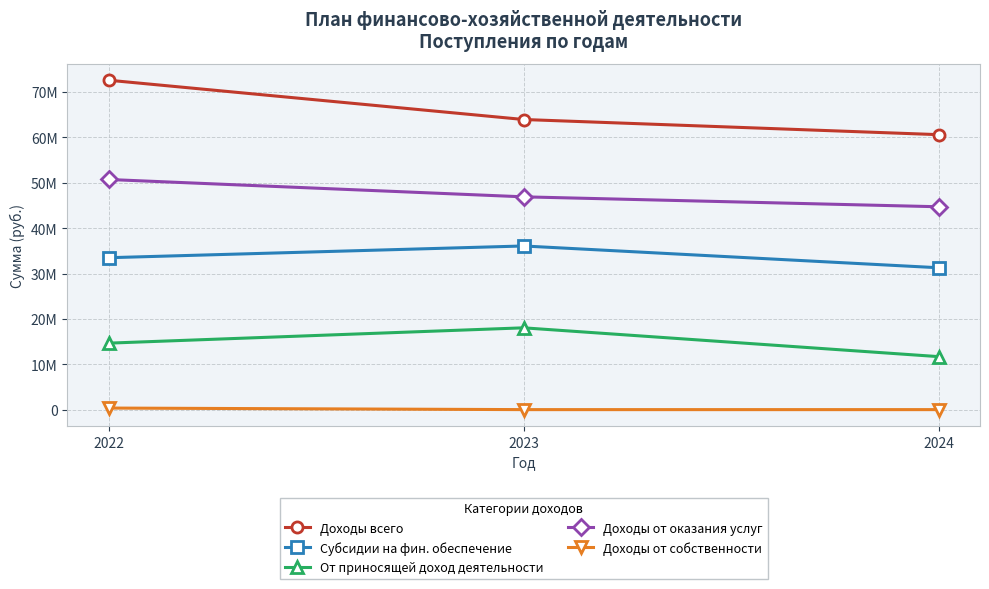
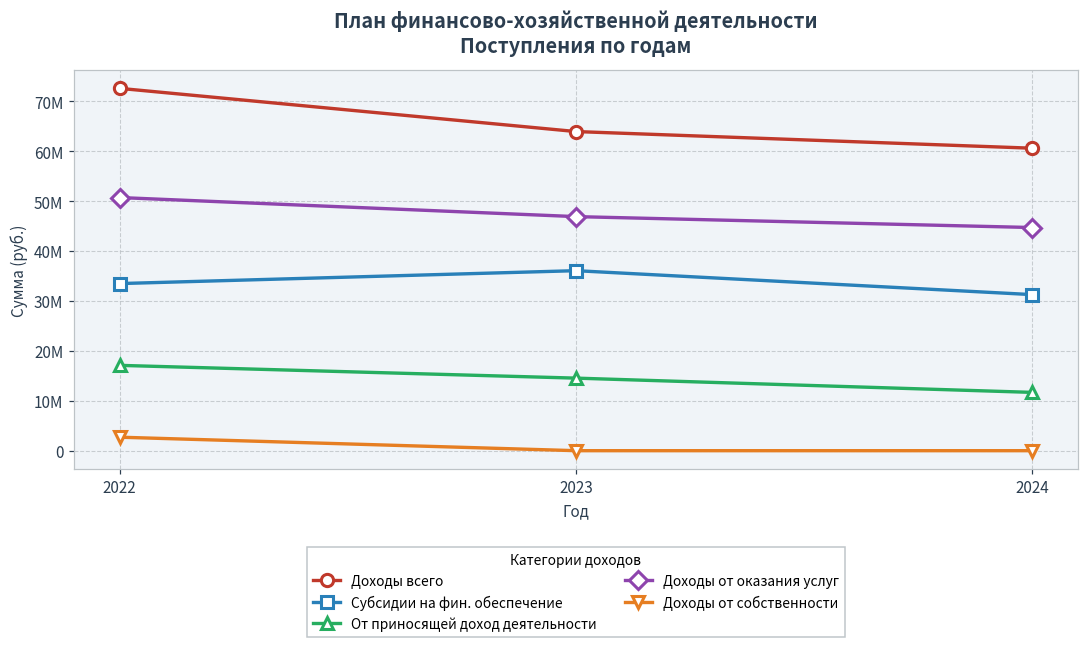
От приносящей доход деятельности, 2022: 15М -> 17М
Доходы от собственности, 2022: 0М -> 3М
От приносящей доход деятельности, 2023: 18М -> 15М
